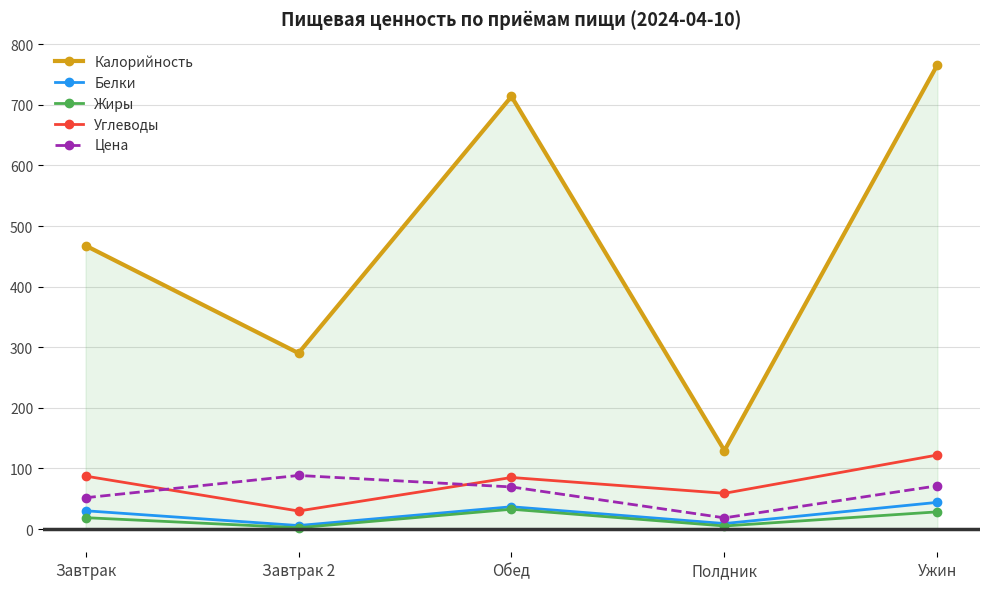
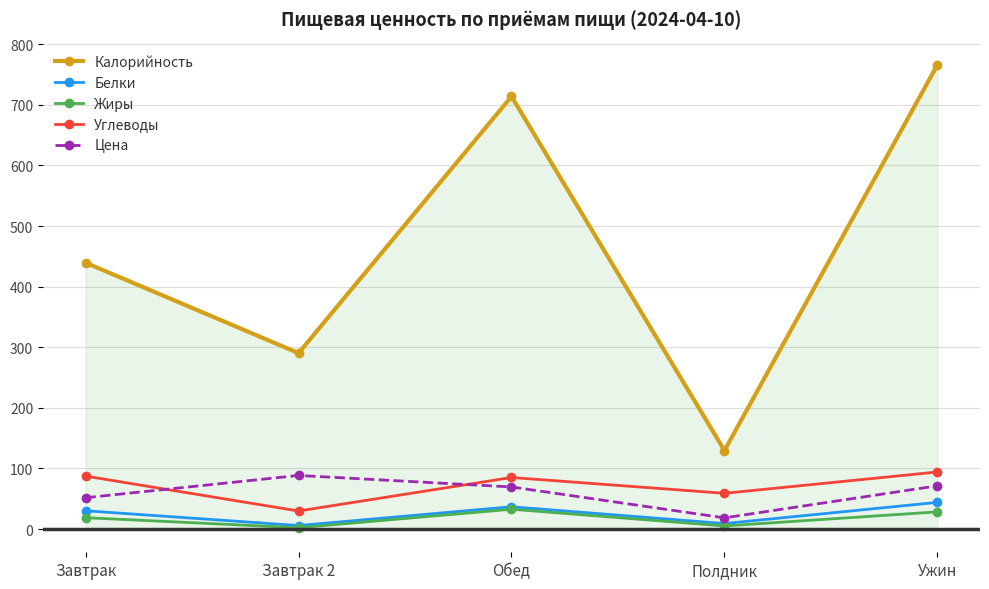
Калорийность, Завтрак: 470 -> 440
Углеводы, Ужин: 120 -> 90
